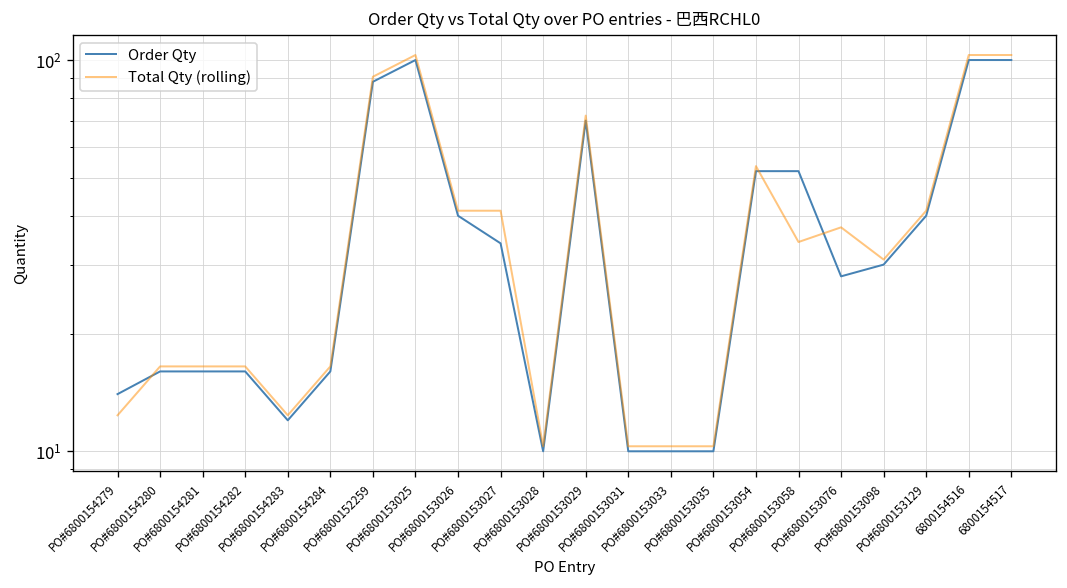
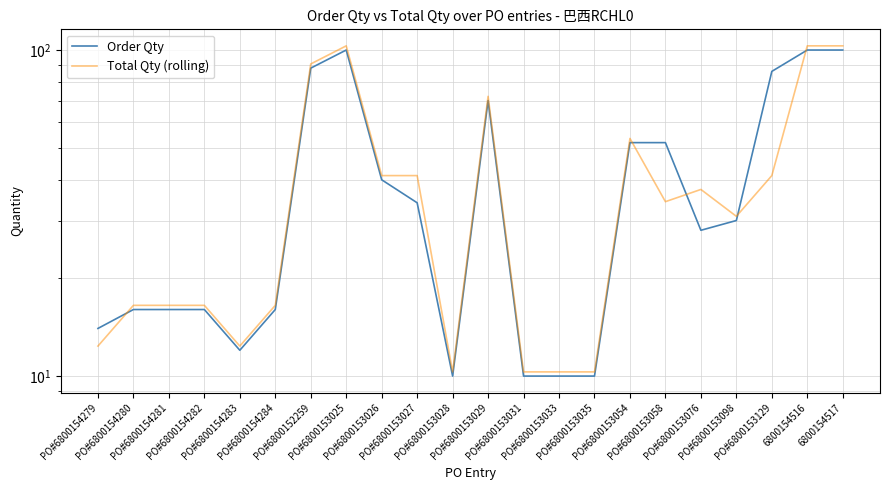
Order Qty, PO#6800153129: 40 -> 86
